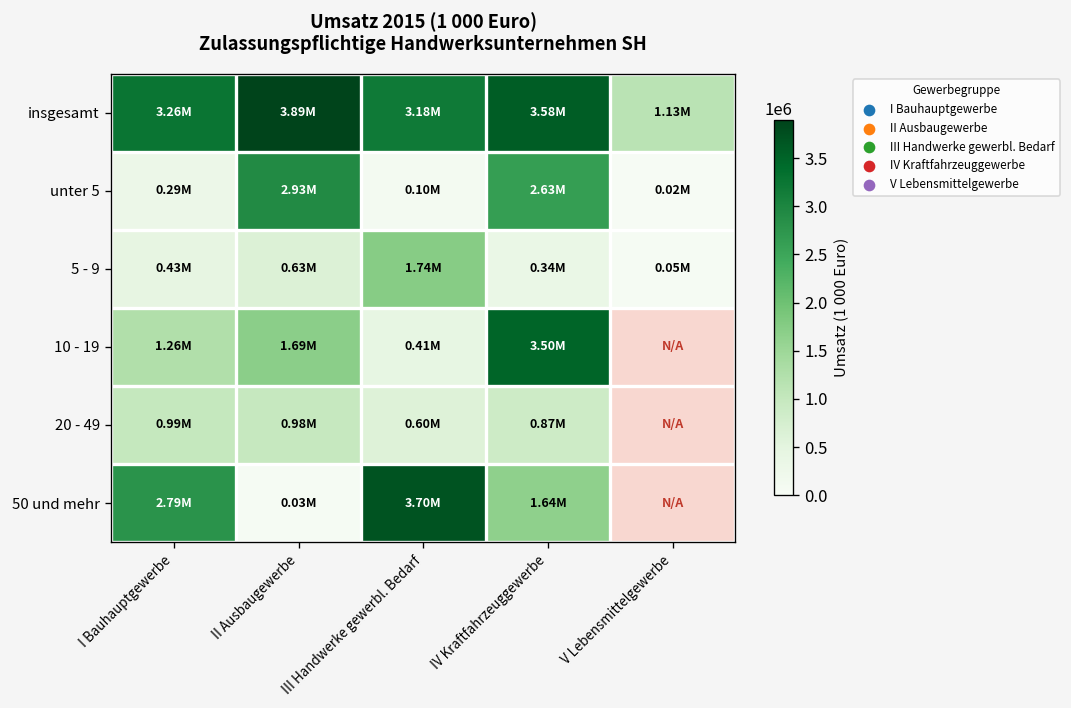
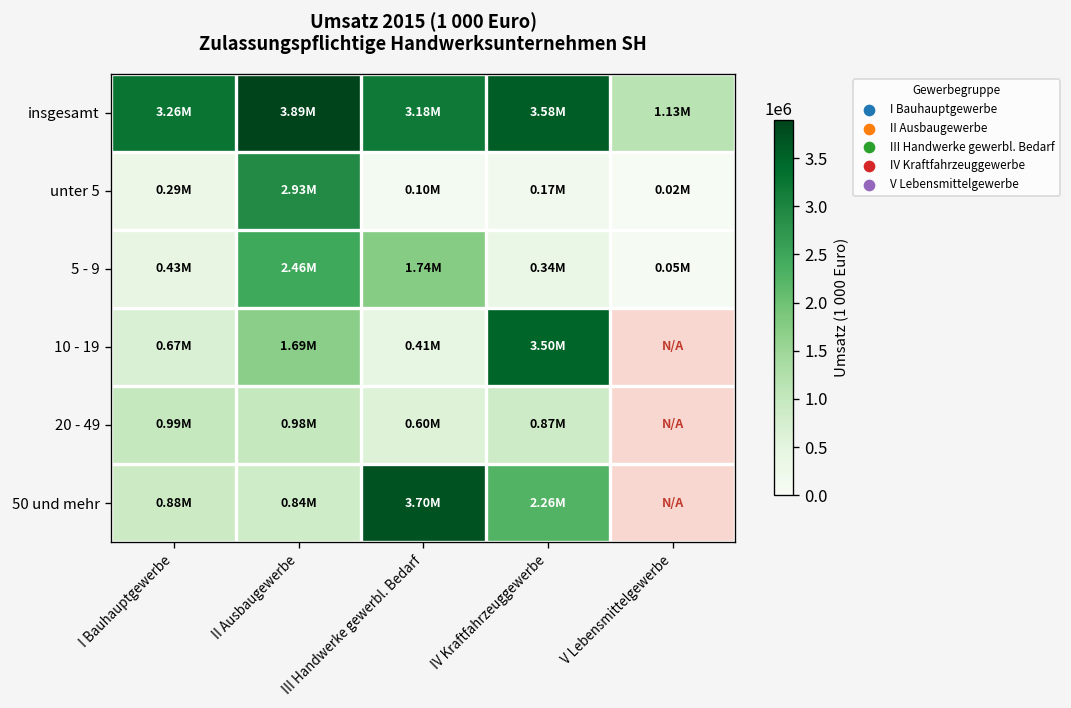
unter 5, IV Kraftfahrzeuggewerbe: 2.63M -> 0.17M
5 - 9, II Ausbaugewerbe: 0.63M -> 2.46M
10 - 19, I Bauhauptgewerbe: 1.26M -> 0.67M
50 und mehr, I Bauhauptgewerbe: 2.79M -> 0.88M
50 und mehr, II Ausbaugewerbe: 0.03M -> 0.84M
50 und mehr, IV Kraftfahrzeuggewerbe: 1.64M -> 2.26M
